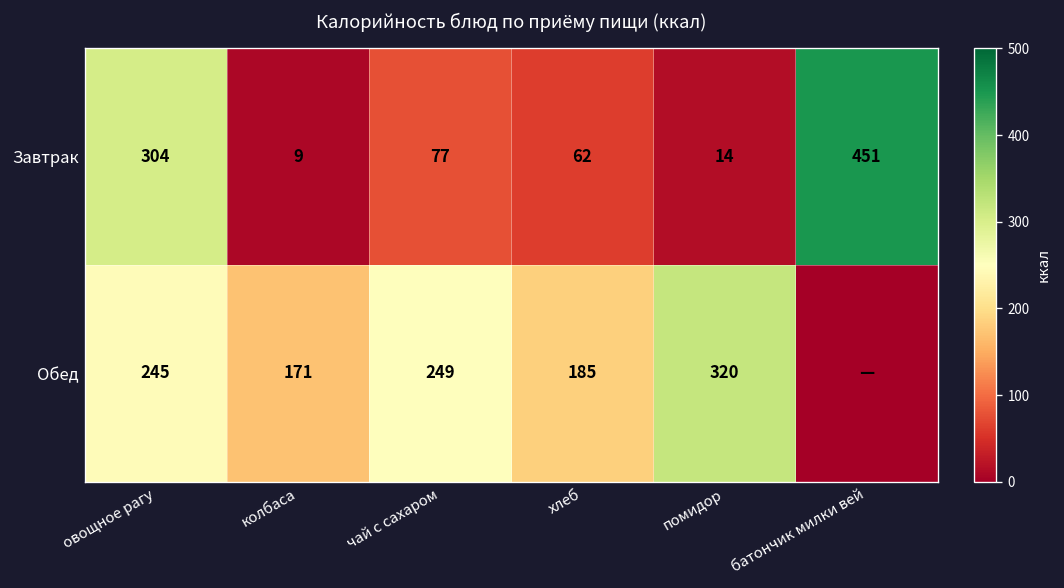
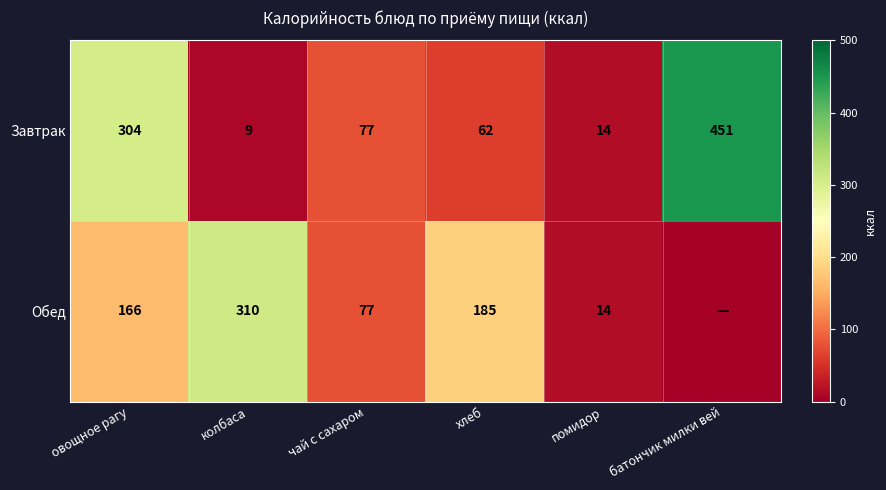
Обед, овощное рагу: 245 -> 166
Обед, колбаса: 171 -> 310
Обед, чай с сахаром: 249 -> 77
Обед, помидор: 320 -> 14
